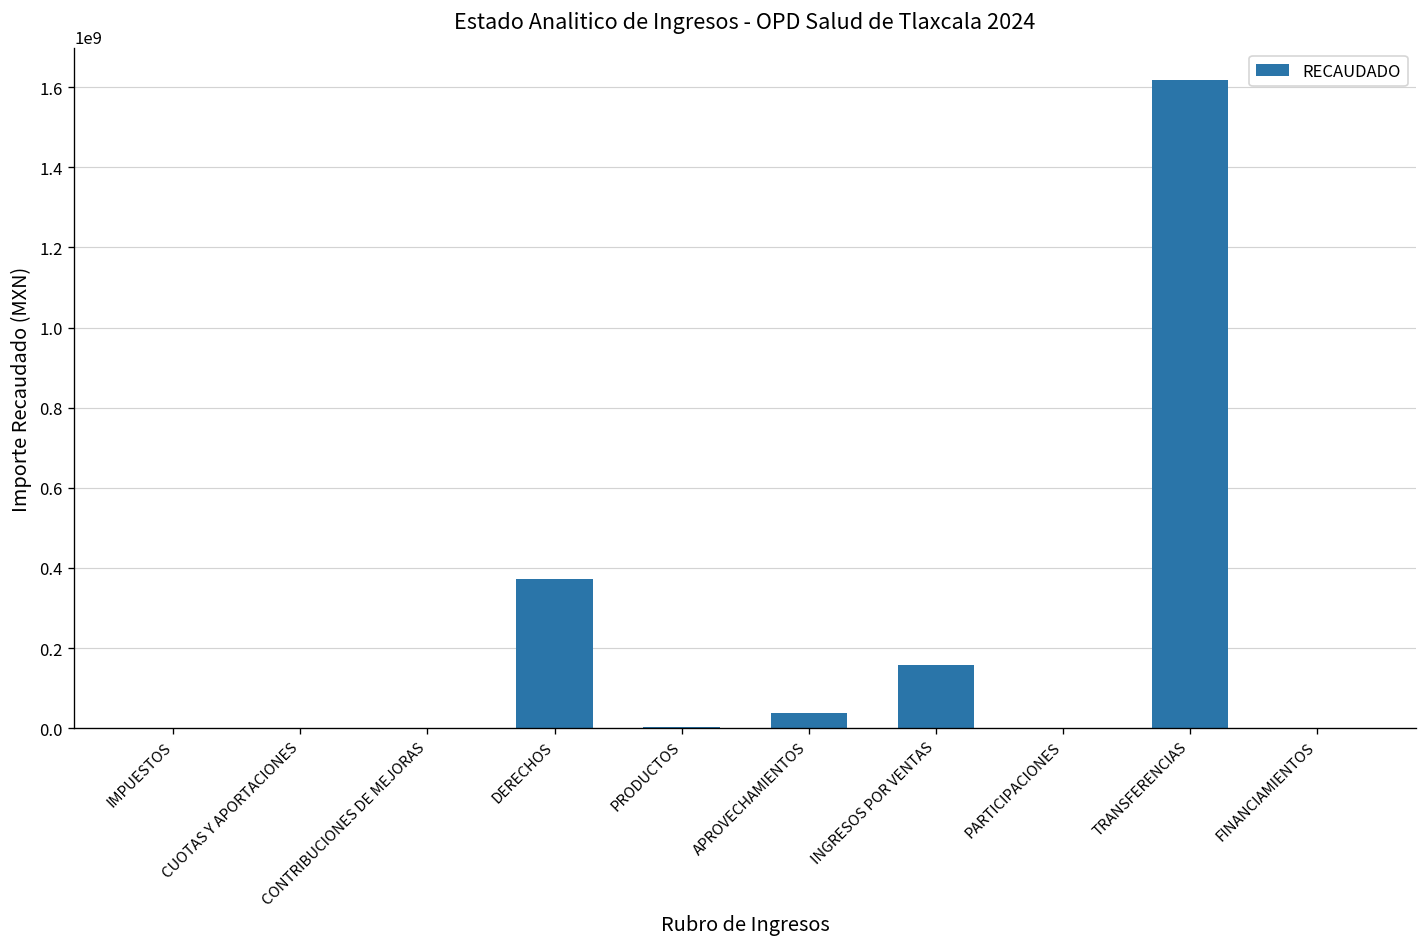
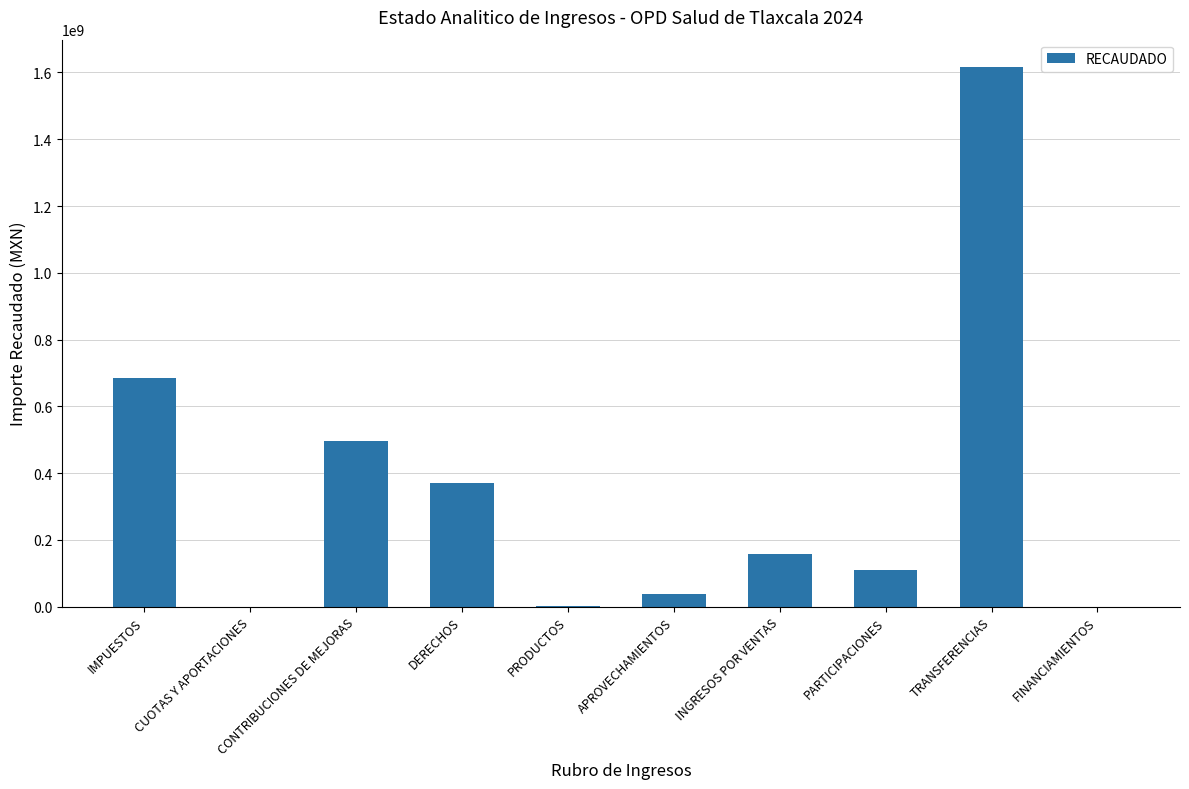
IMPUESTOS: 0 -> 680000000
CONTRIBUCIONES DE MEJORAS: 0 -> 500000000
PARTICIPACIONES: 0 -> 110000000
